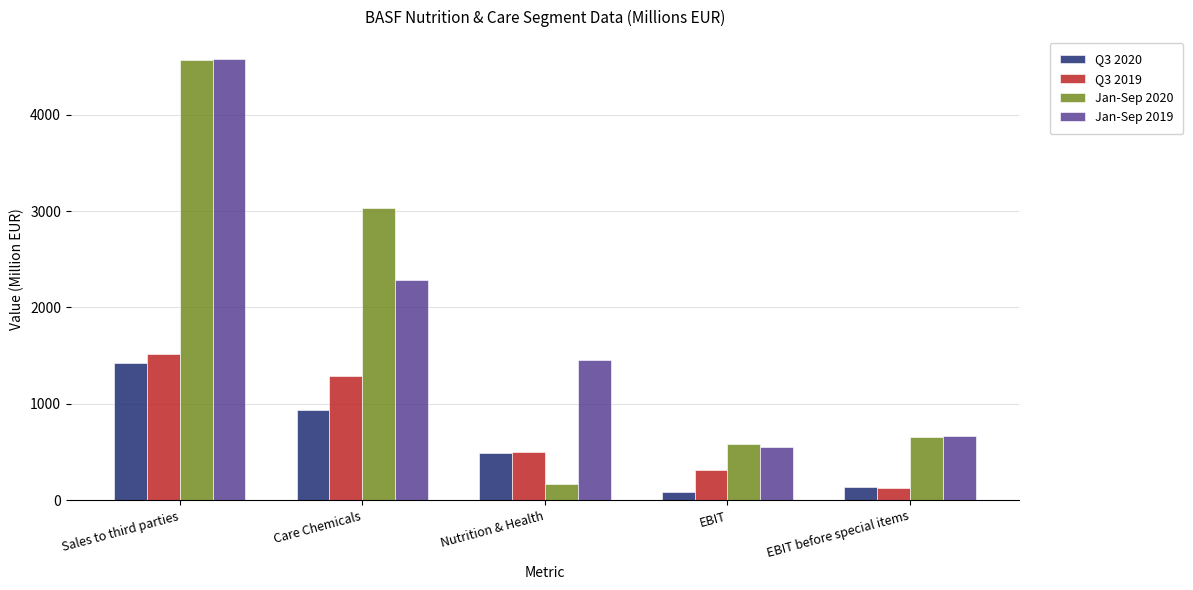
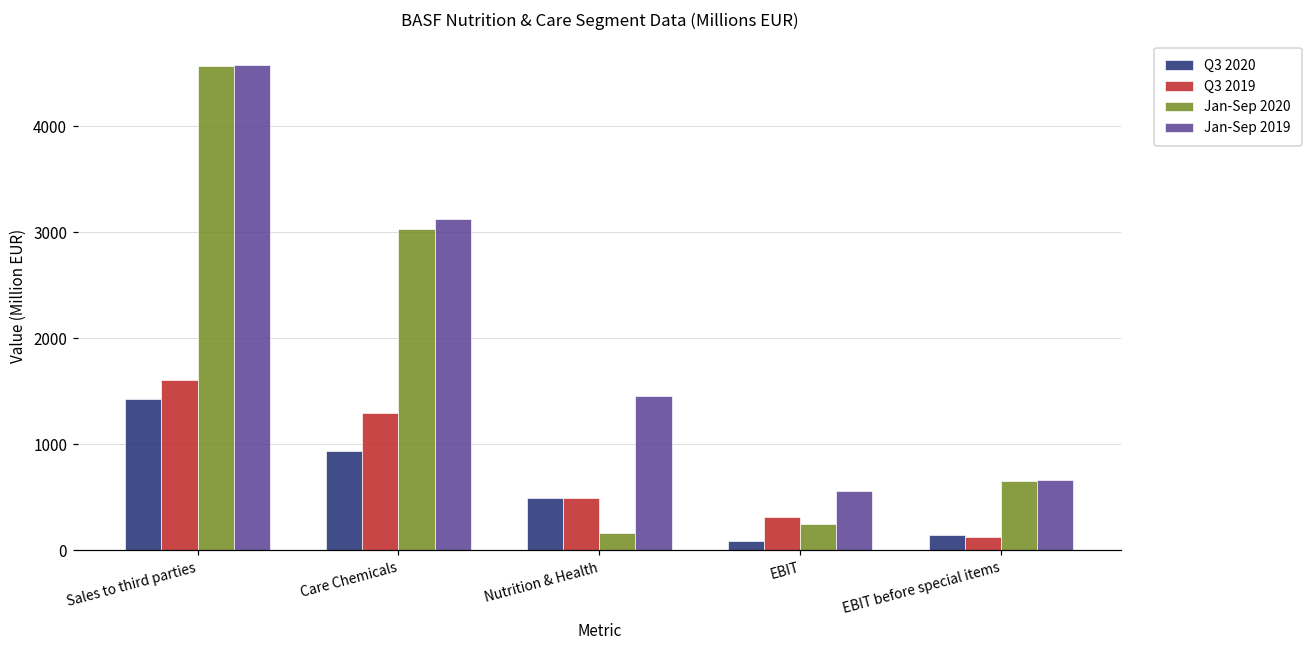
Q3 2019, Sales to third parties: 1500 -> 1600
Jan-Sep 2019, Care Chemicals: 2300 -> 3100
Jan-Sep 2020, EBIT: 600 -> 200
